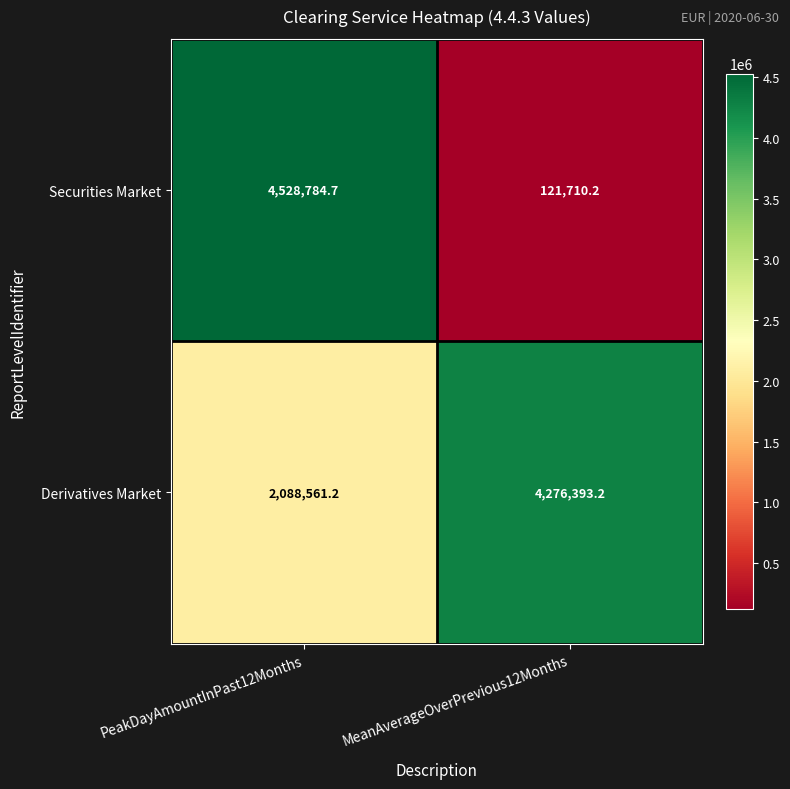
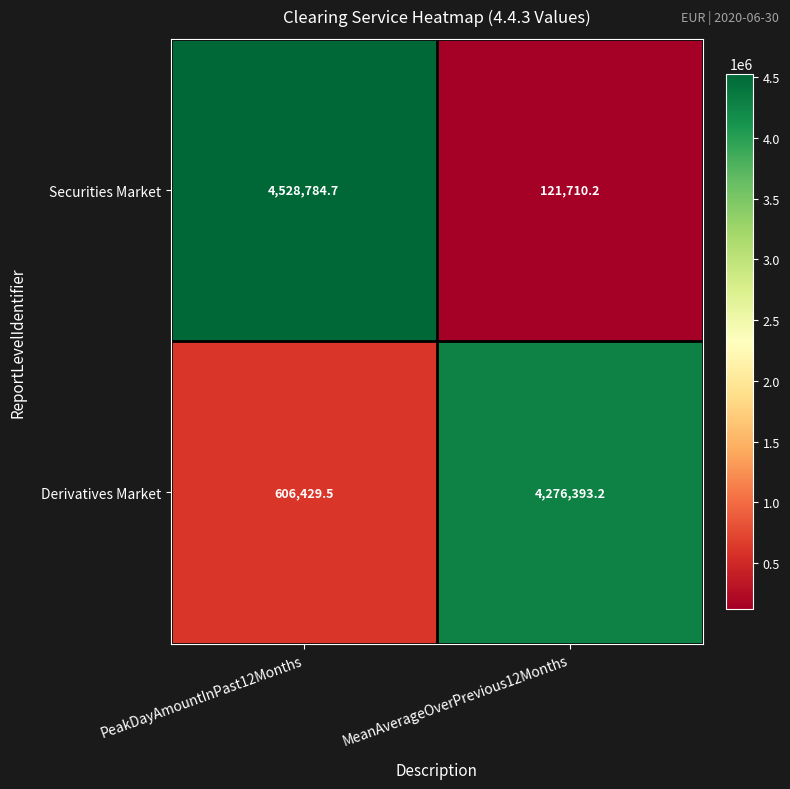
Derivatives Market, PeakDayAmountInPast12Months: 2,088,561.2 -> 606,429.5
